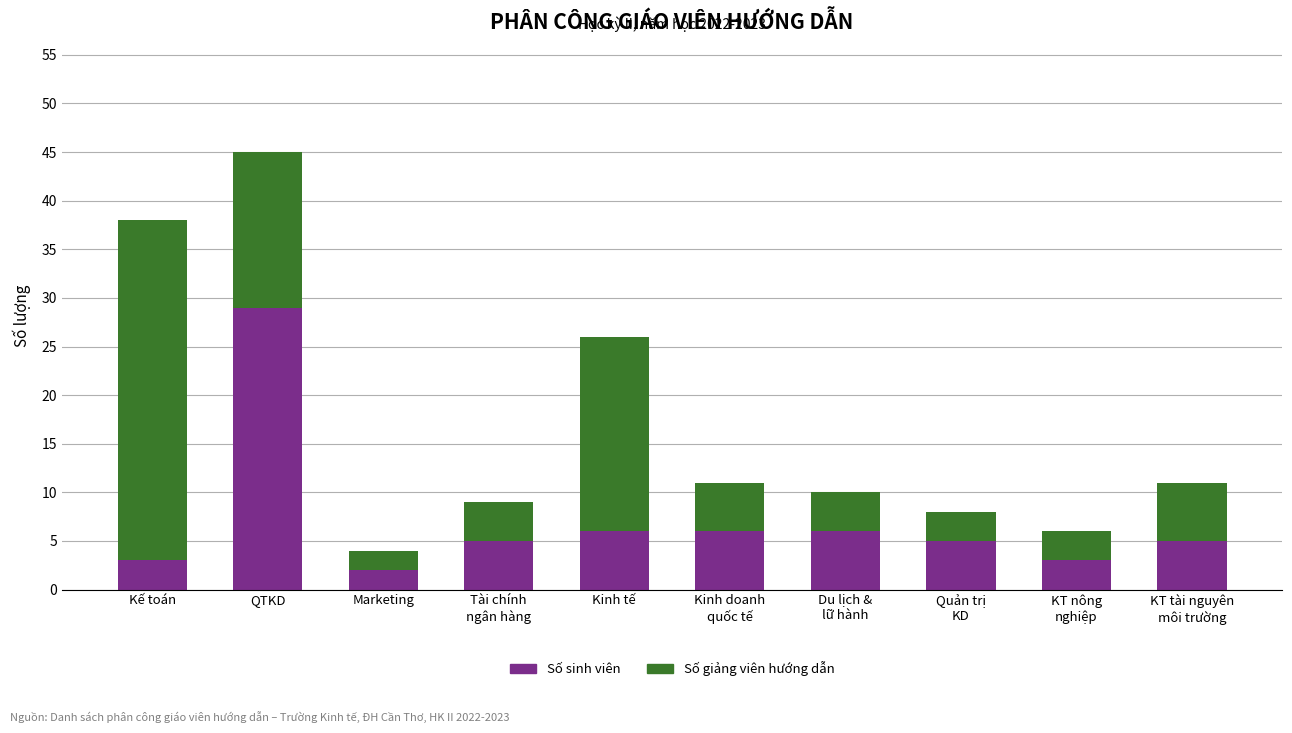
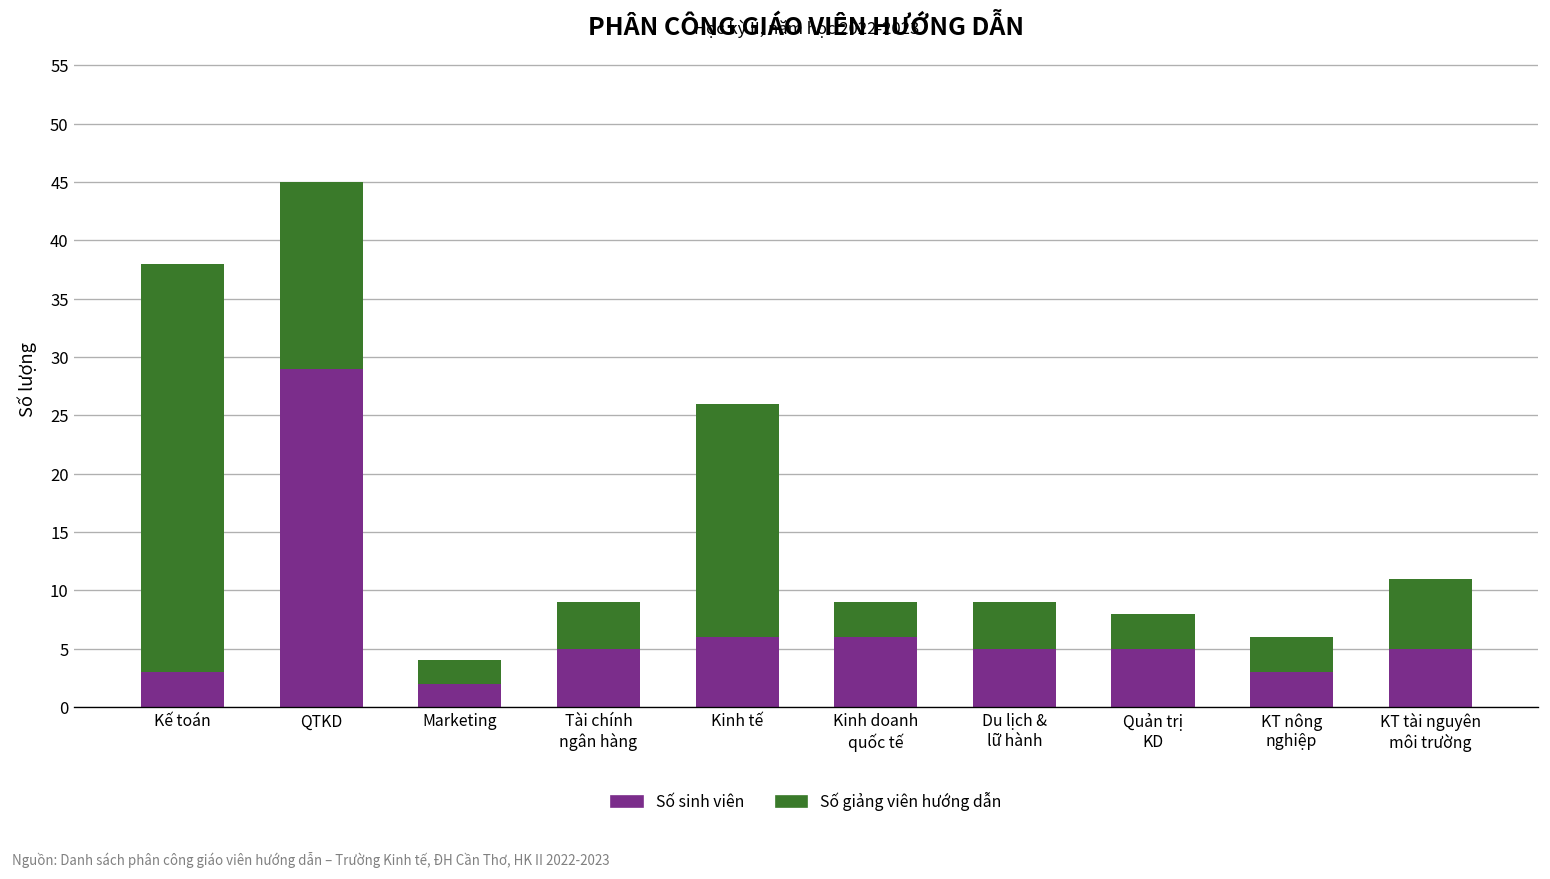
Số giảng viên hướng dẫn, Kinh doanh quốc tế: 5 -> 3
Số sinh viên, Du lịch & lữ hành: 6 -> 5
